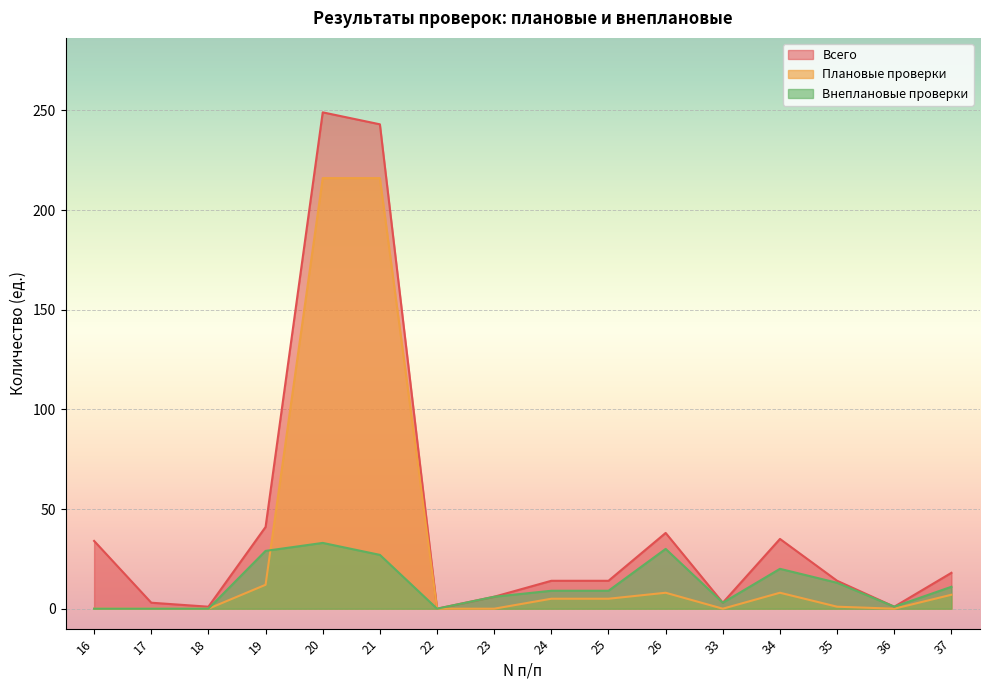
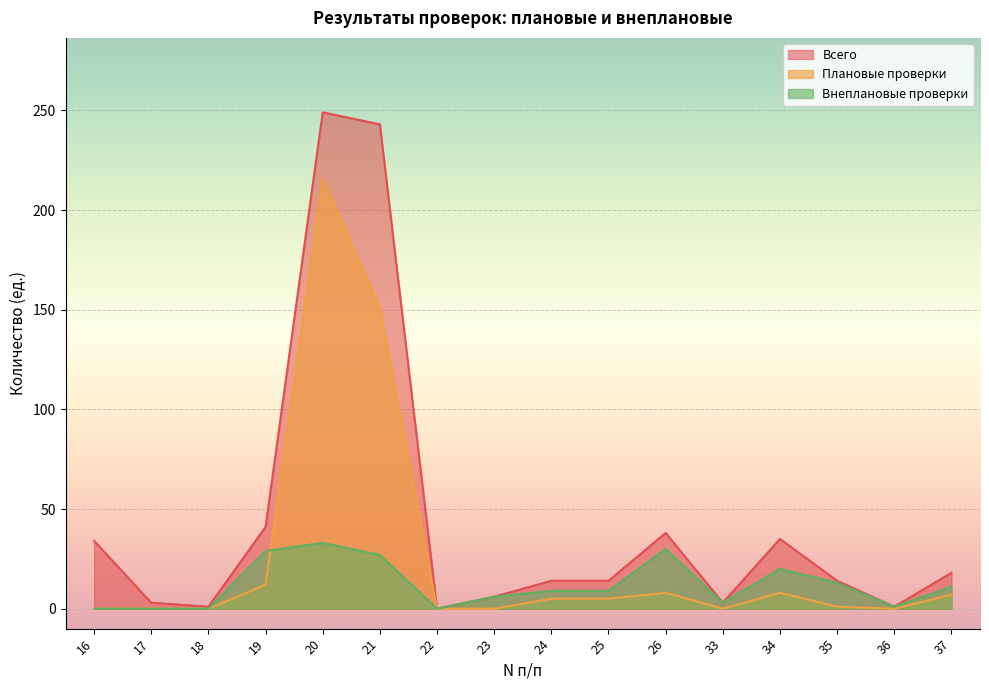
Плановые проверки, 21: 216 -> 151
